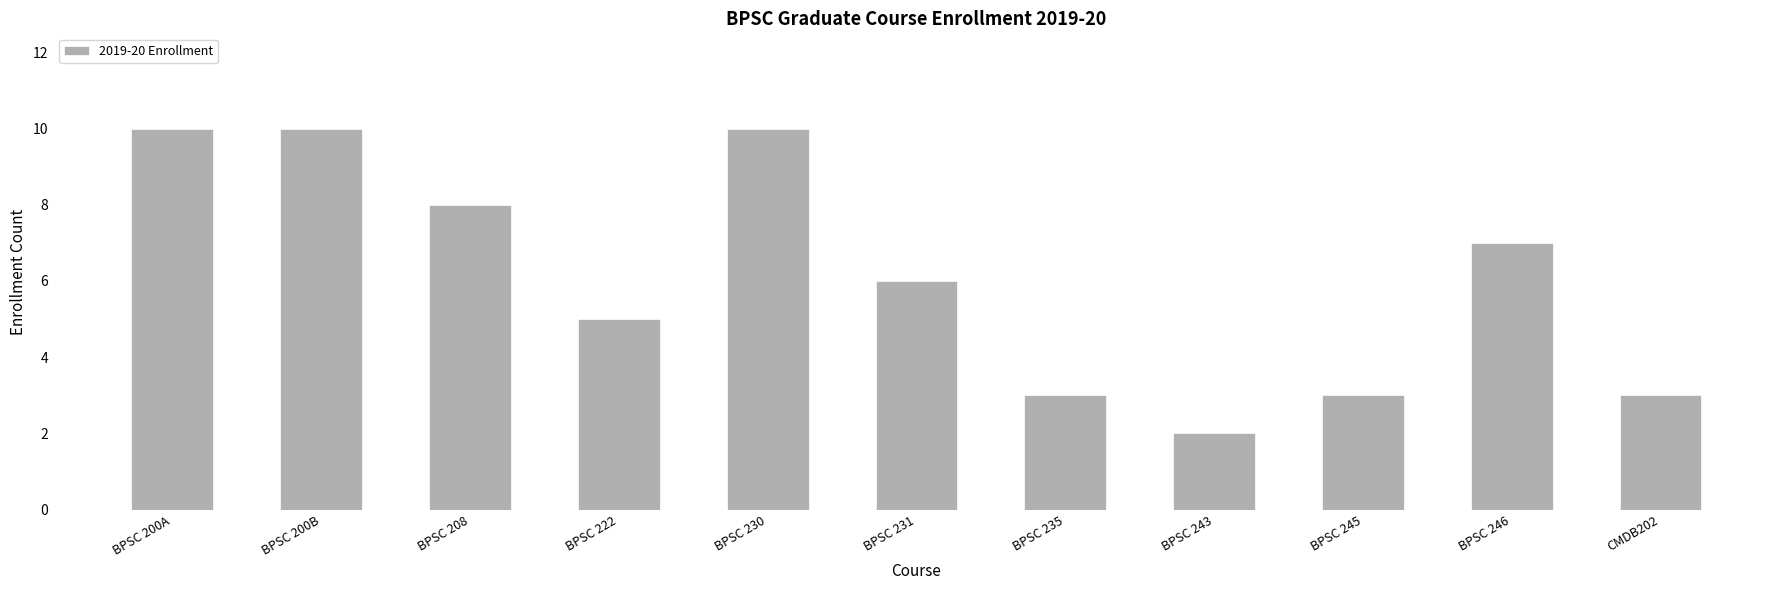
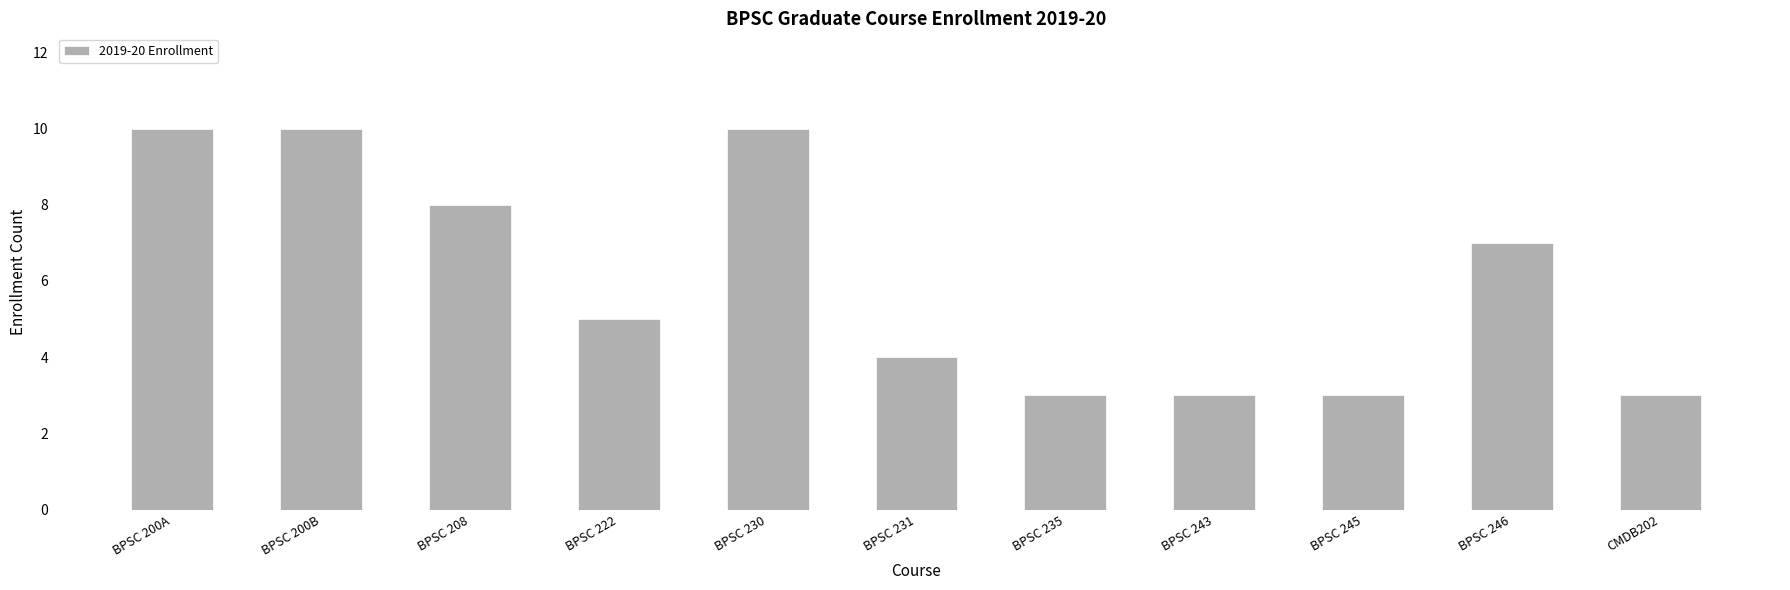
BPSC 231: 6 -> 4
BPSC 243: 2 -> 3
